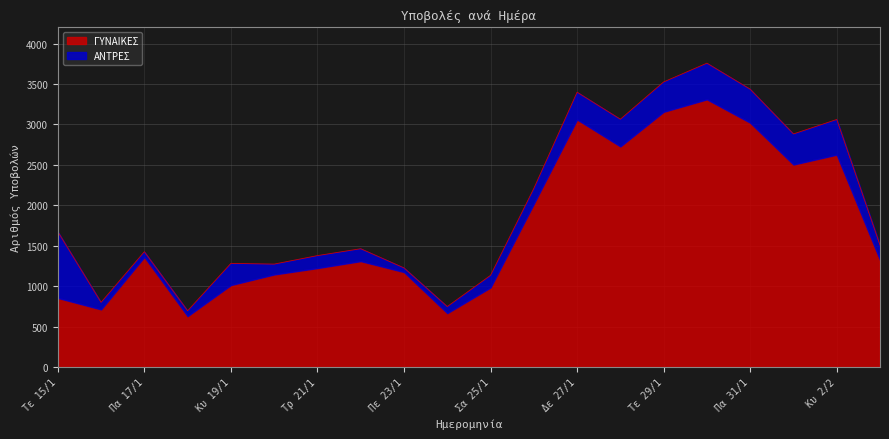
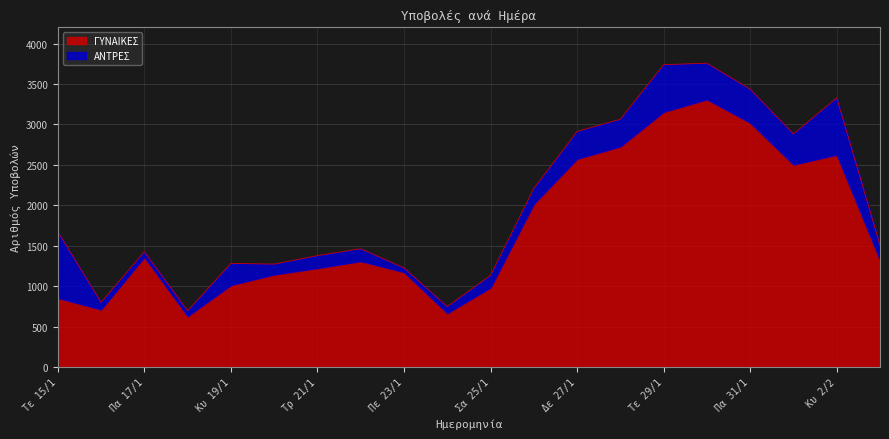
ΓΥΝΑΙΚΕΣ, Δε 27/1: 3100 -> 2600
ΑΝΤΡΕΣ, Τε 29/1: 400 -> 600
ΑΝΤΡΕΣ, Κυ 2/2: 400 -> 700
